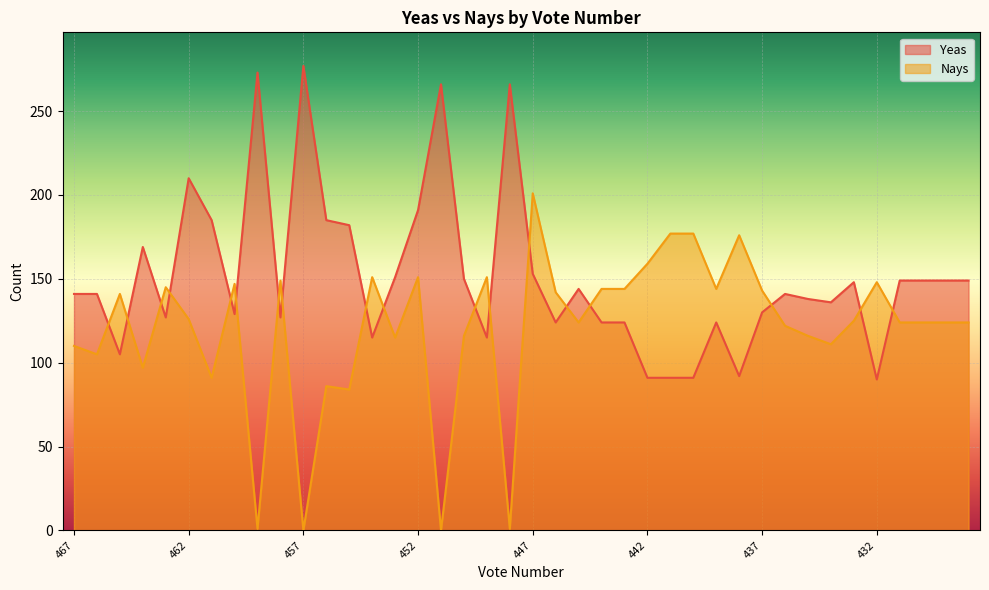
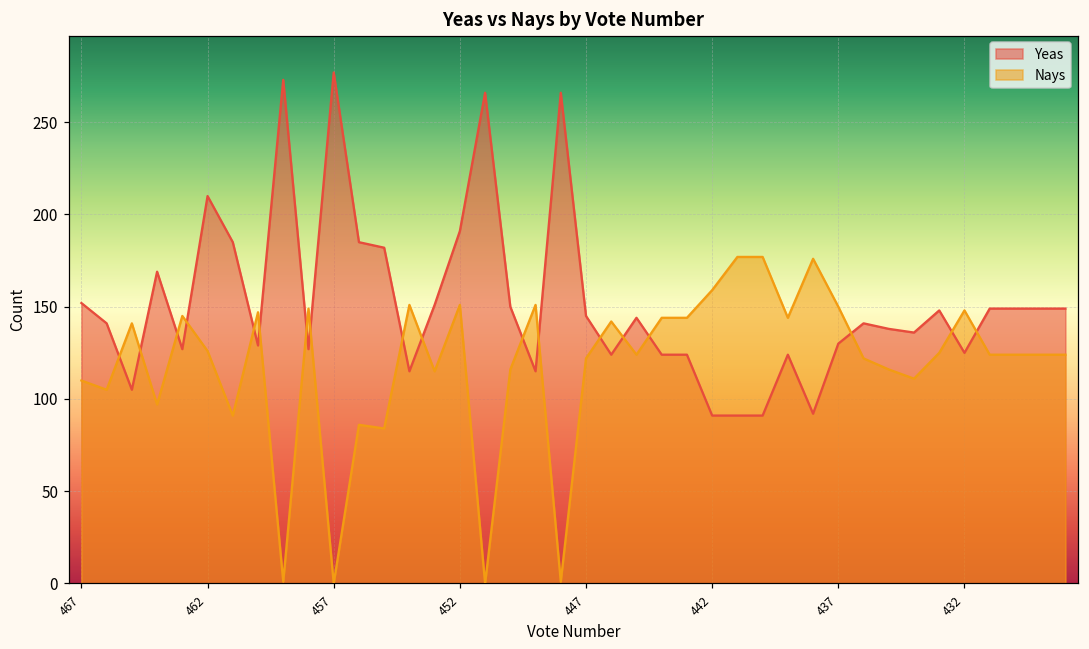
Yeas, 467: 141 -> 152
Yeas, 447: 153 -> 145
Nays, 447: 201 -> 122
Nays, 437: 143 -> 150
Yeas, 432: 90 -> 125
